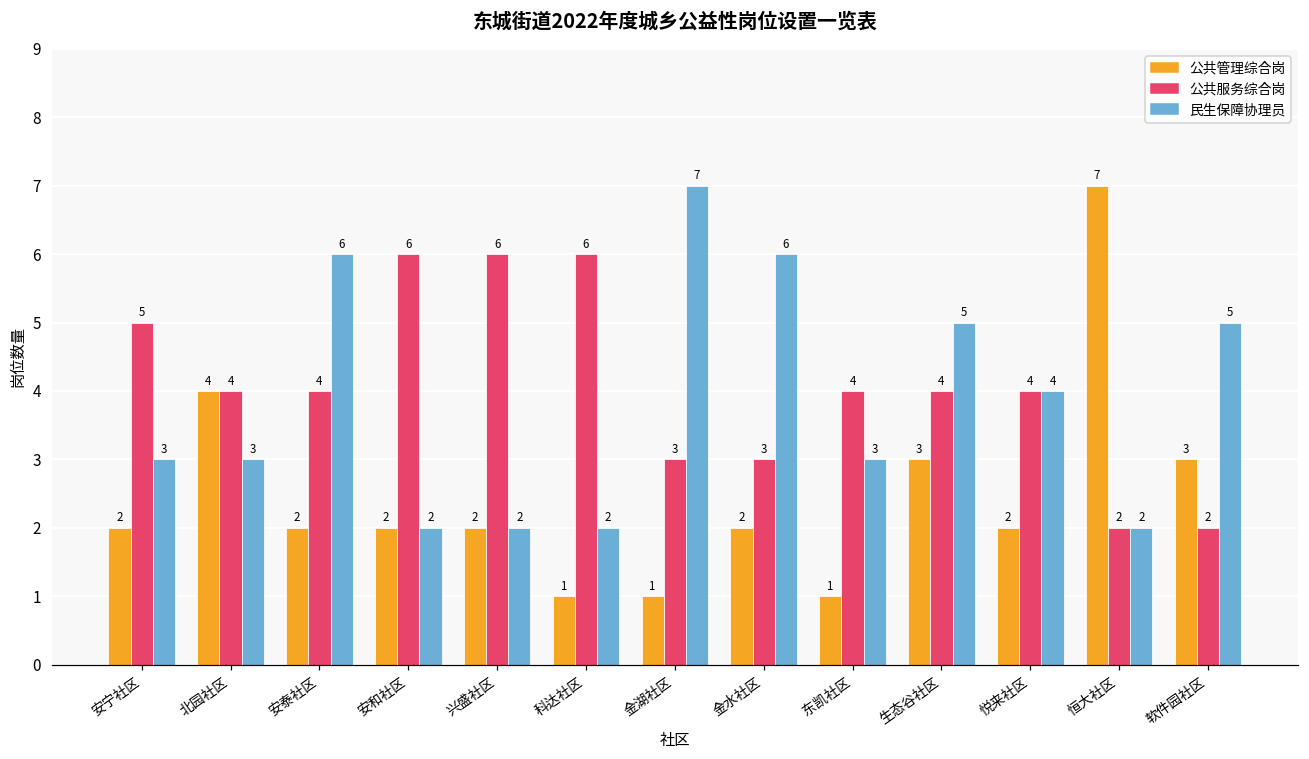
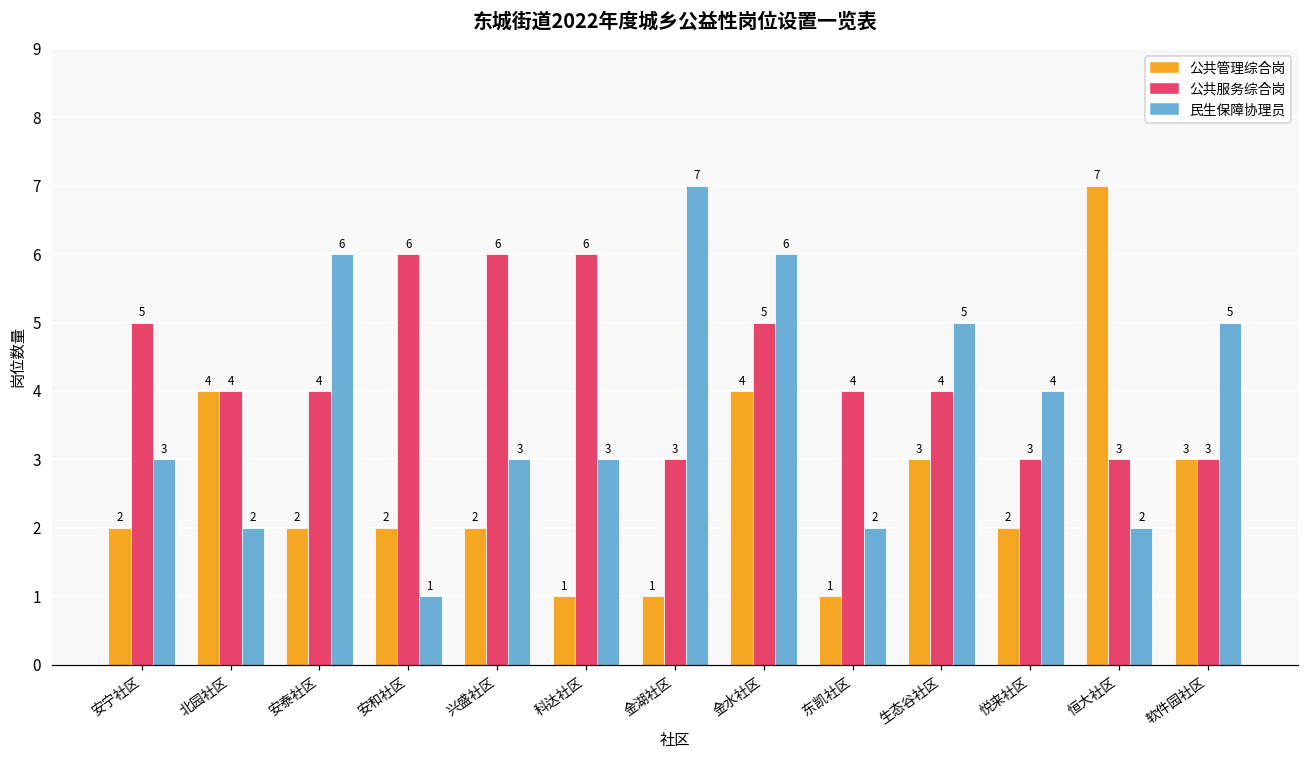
民生保障协理员, 北园社区: 3 -> 2
民生保障协理员, 安和社区: 2 -> 1
民生保障协理员, 兴盛社区: 2 -> 3
民生保障协理员, 科达社区: 2 -> 3
公共管理综合岗, 金水社区: 2 -> 4
公共服务综合岗, 金水社区: 3 -> 5
民生保障协理员, 东凯社区: 3 -> 2
公共服务综合岗, 悦来社区: 4 -> 3
公共服务综合岗, 恒大社区: 2 -> 3
公共服务综合岗, 软件园社区: 2 -> 3
